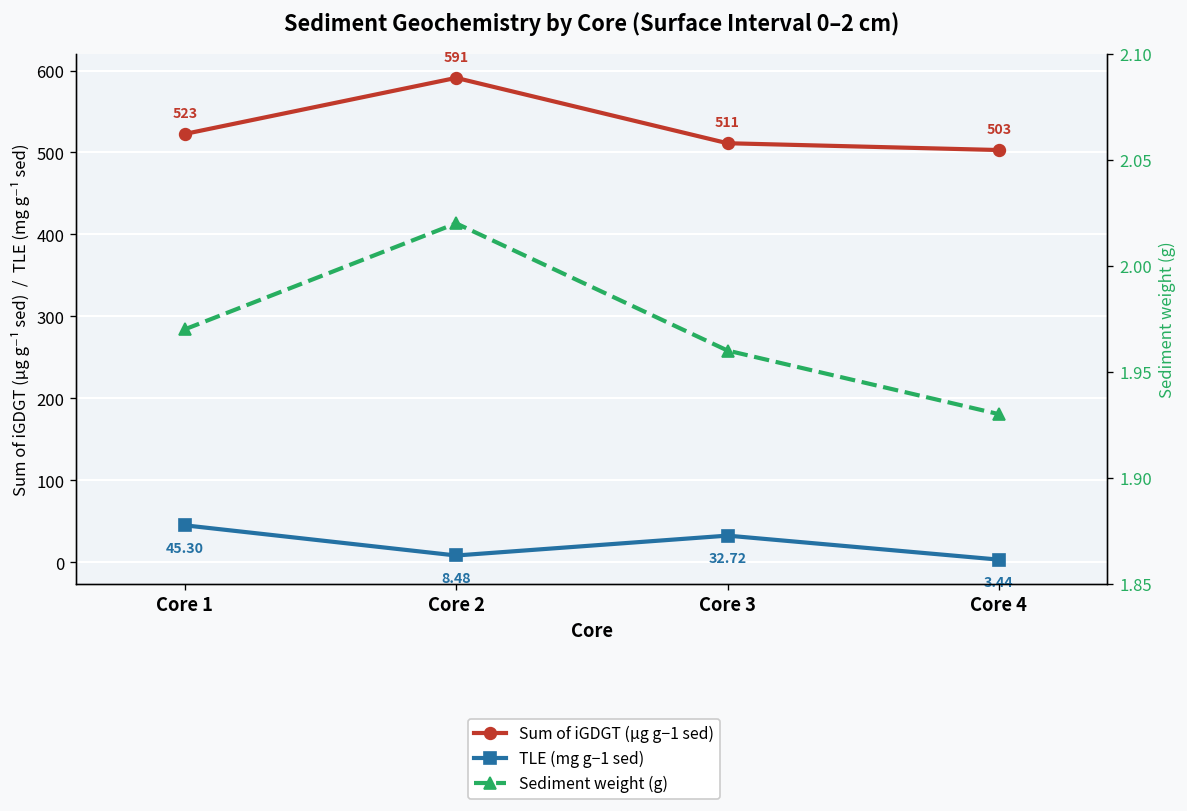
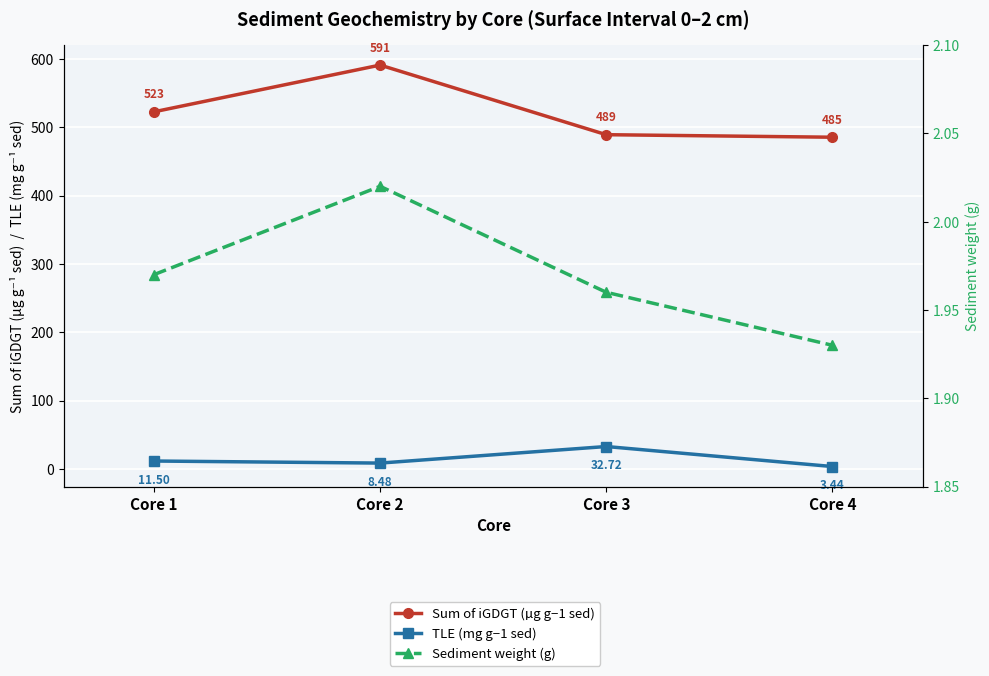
TLE (mg g−1 sed), Core 1: 45.30 -> 11.50
Sum of iGDGT (µg g−1 sed), Core 3: 511 -> 489
Sum of iGDGT (µg g−1 sed), Core 4: 503 -> 485
